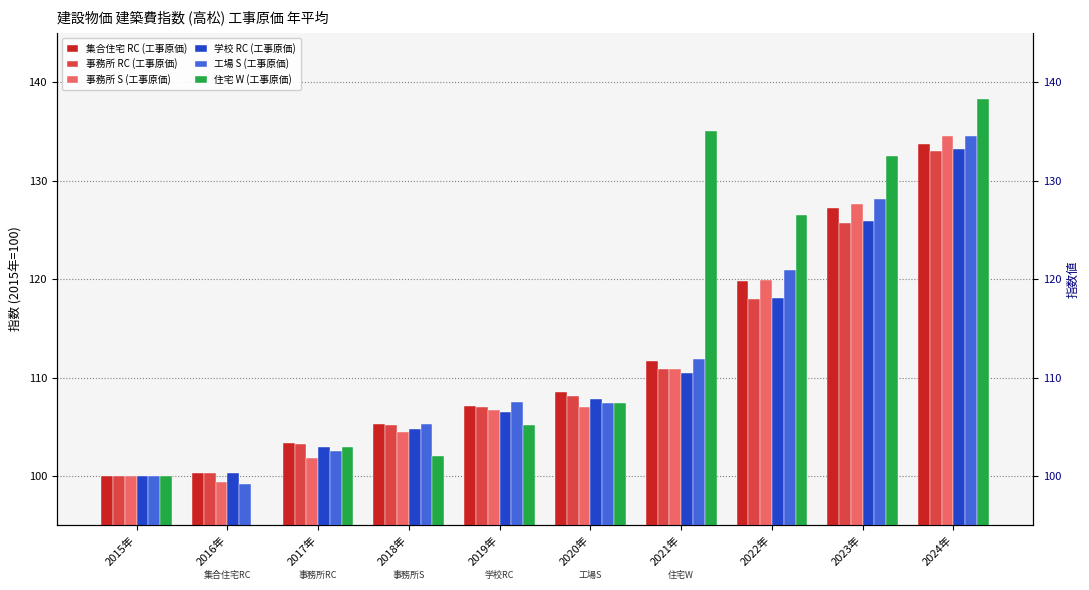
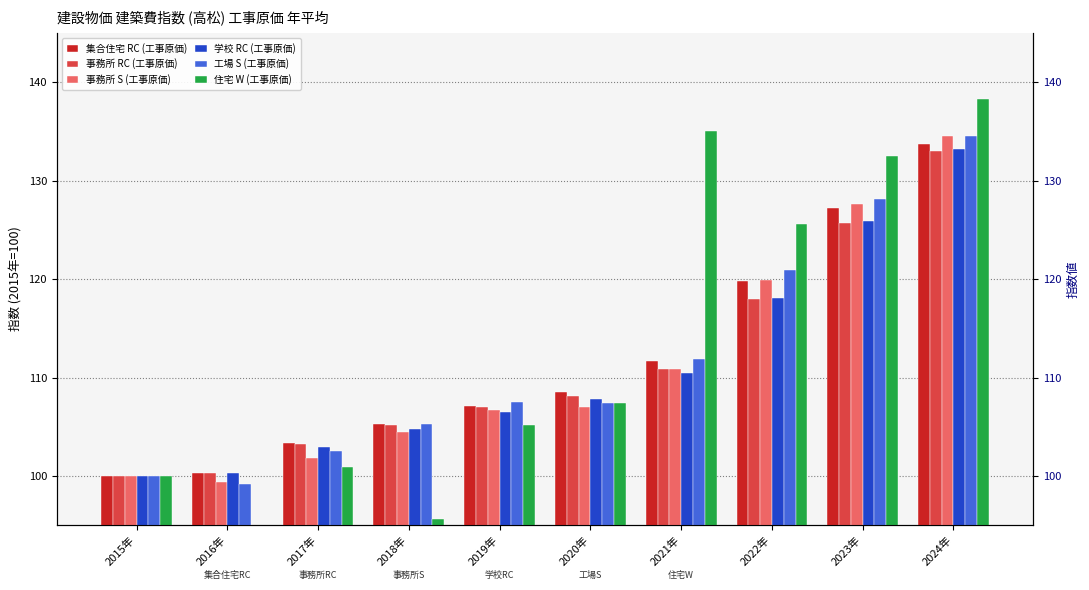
住宅 W (工事原価), 2017年: 103 -> 101
住宅 W (工事原価), 2018年: 102 -> 96
住宅 W (工事原価), 2022年: 127 -> 126
